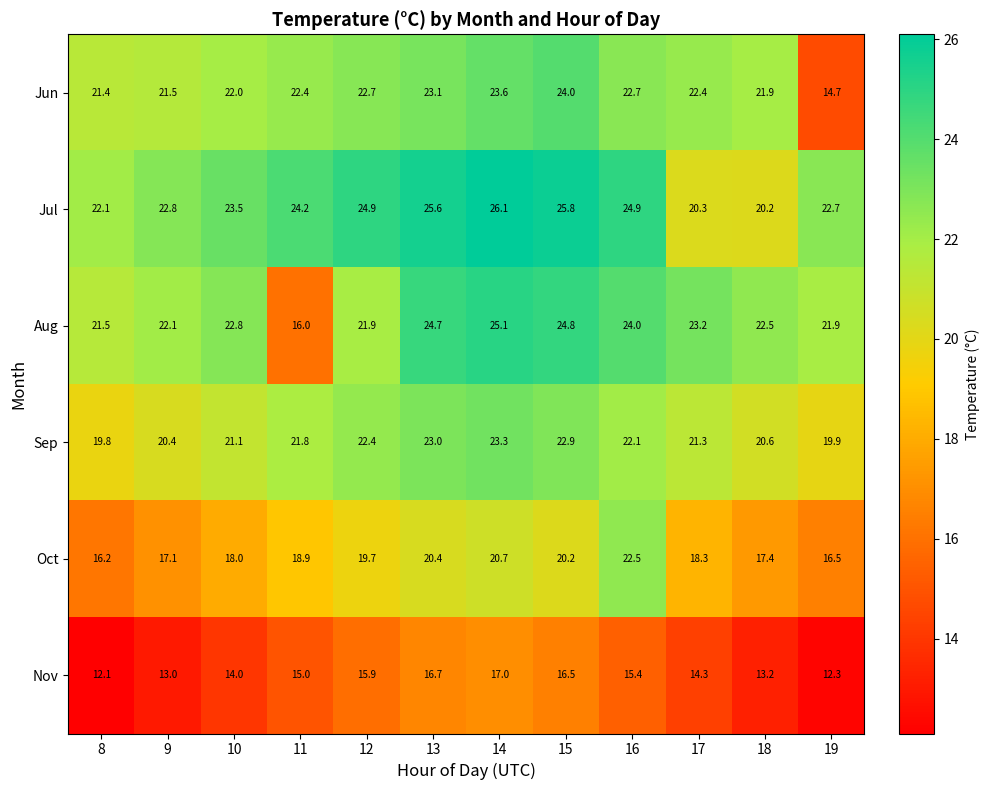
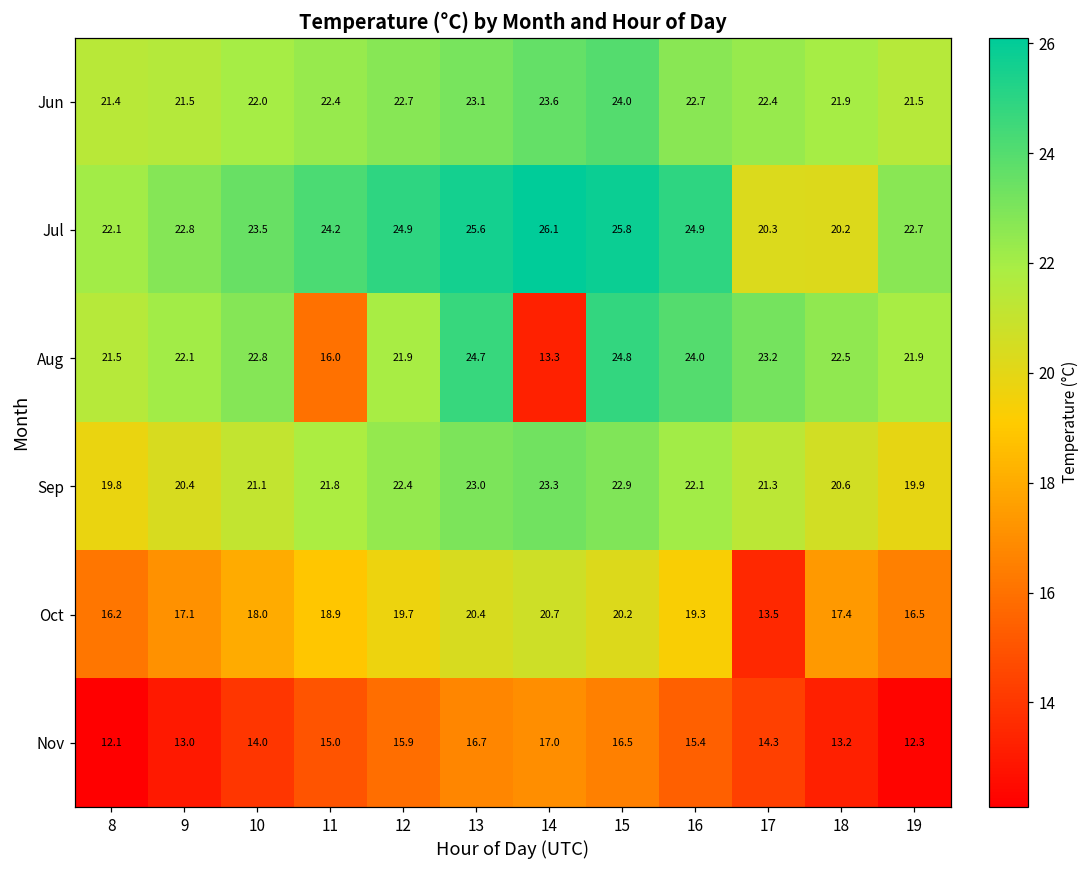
Jun, 19: 14.7 -> 21.5
Aug, 14: 25.1 -> 13.3
Oct, 16: 22.5 -> 19.3
Oct, 17: 18.3 -> 13.5
